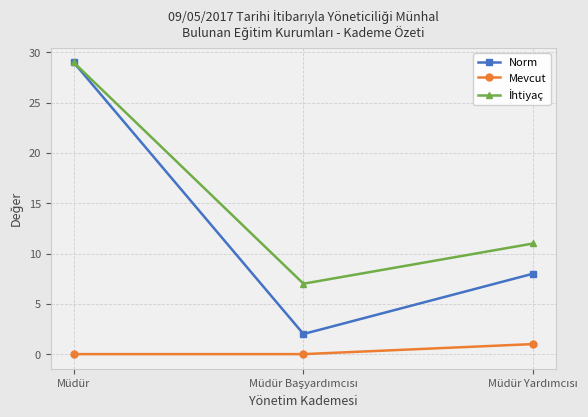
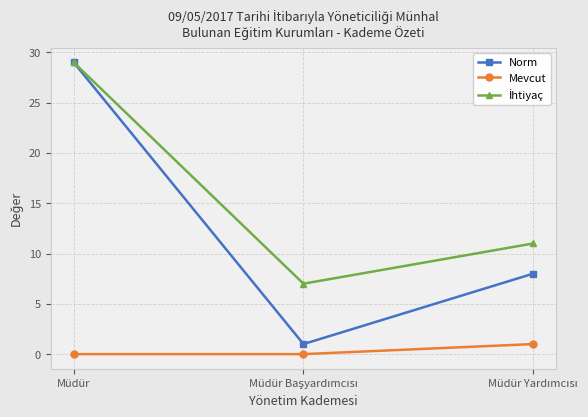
Norm, Müdür Başyardımcısı: 2 -> 1
